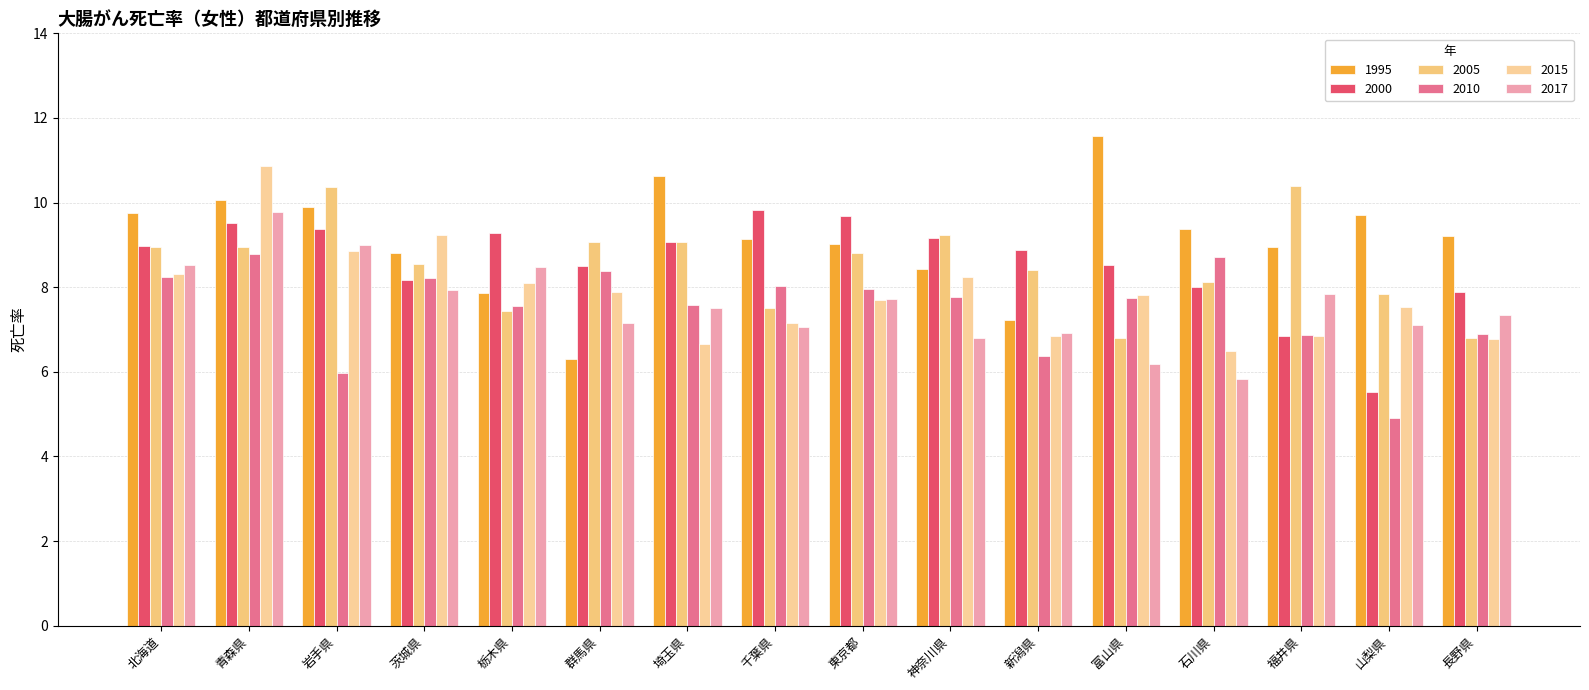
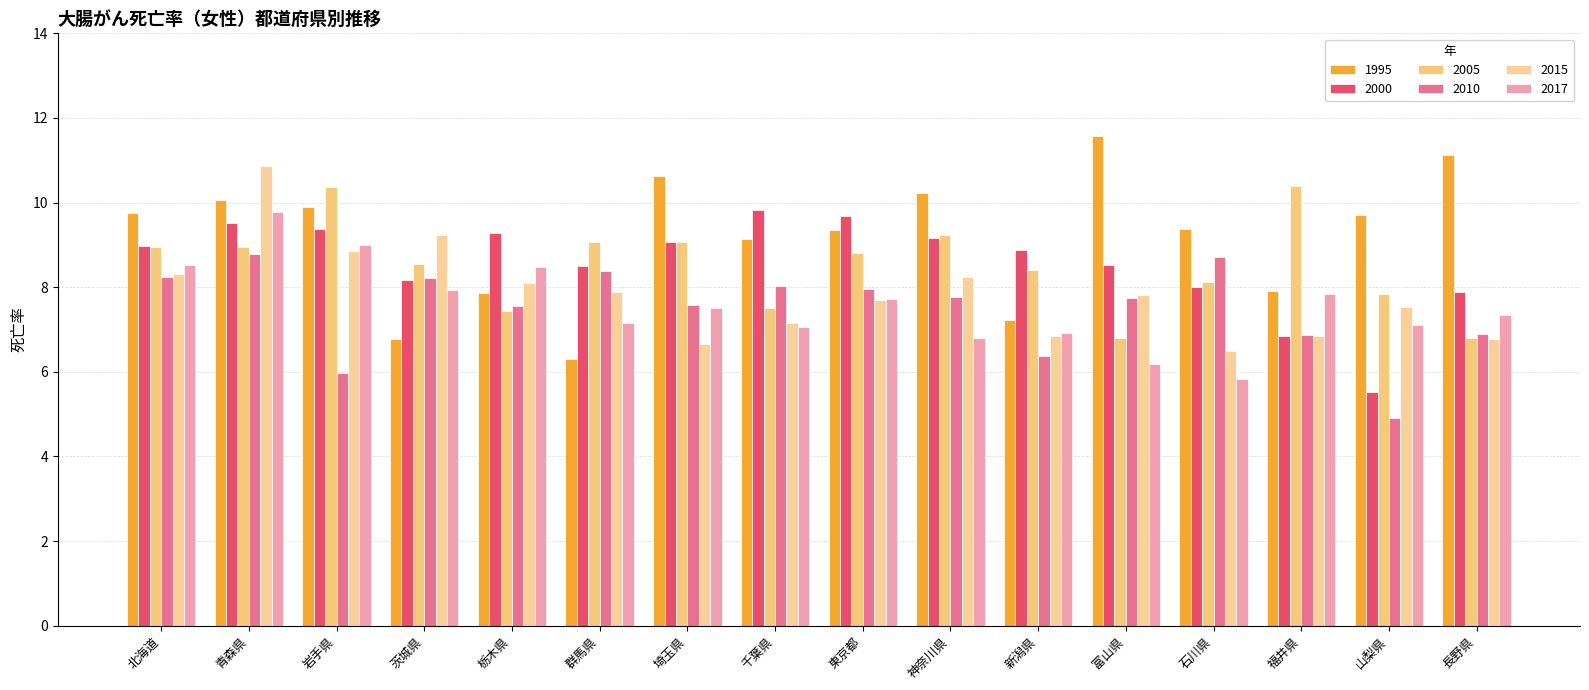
1995, 茨城県: 8.8 -> 6.8
1995, 東京都: 9.0 -> 9.4
1995, 神奈川県: 8.4 -> 10.2
1995, 福井県: 8.9 -> 7.9
1995, 長野県: 9.2 -> 11.1
